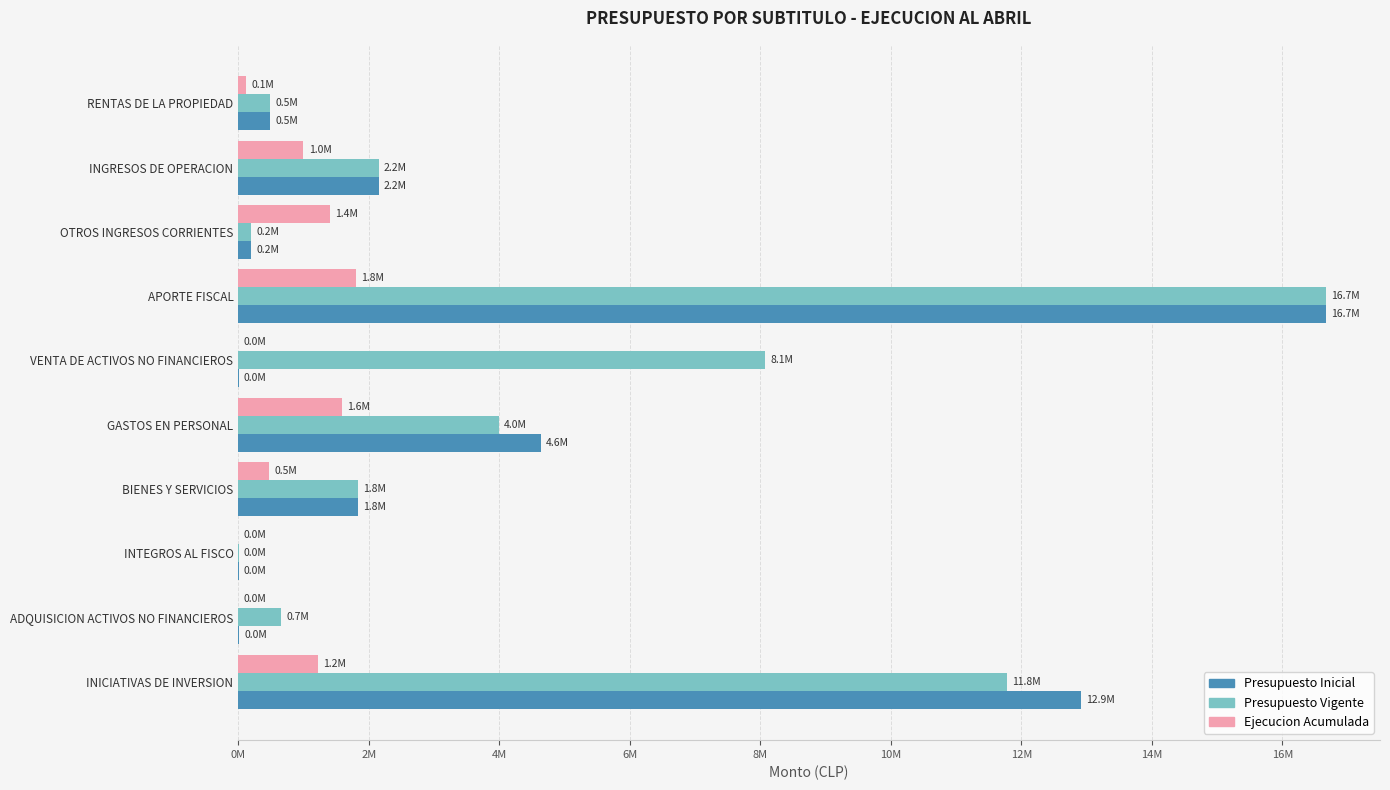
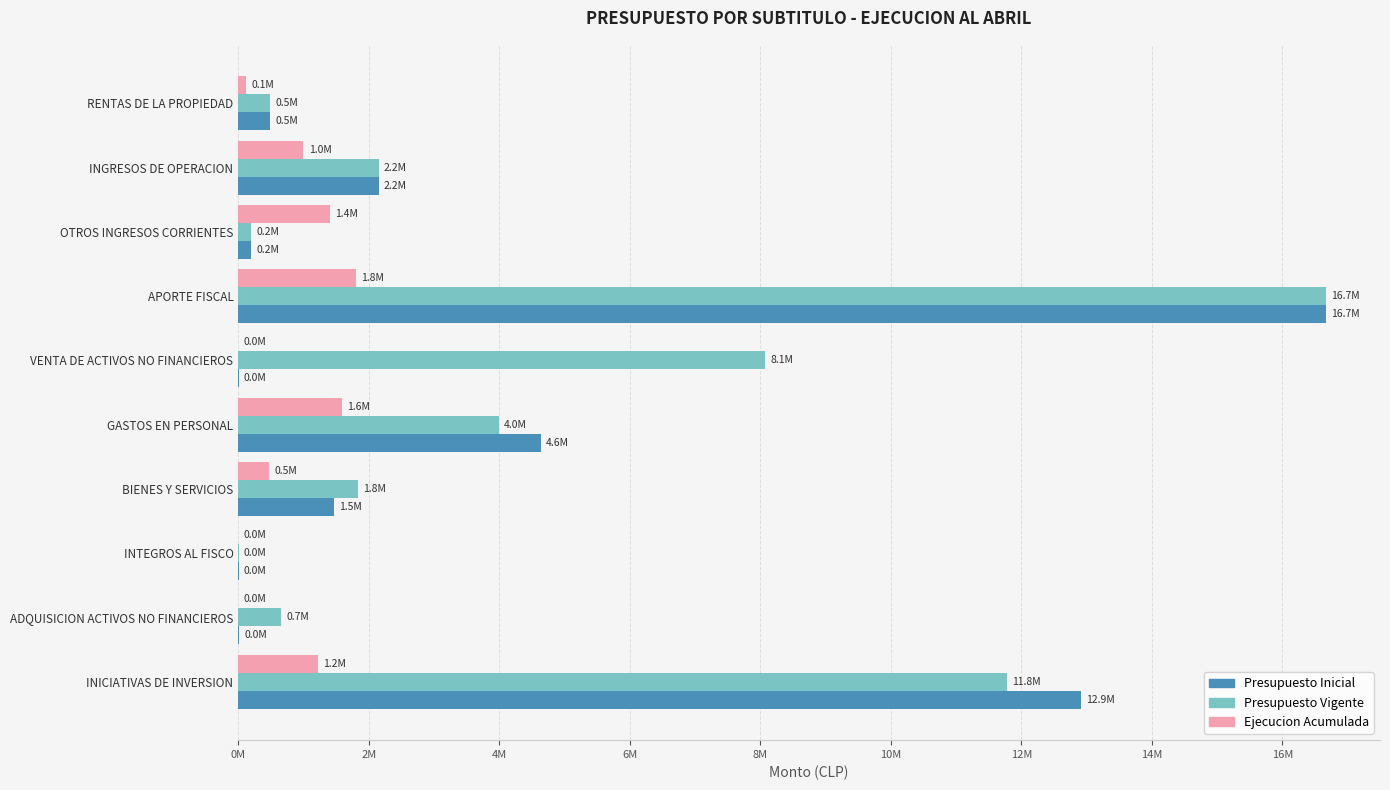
Presupuesto Inicial, BIENES Y SERVICIOS: 1.8M -> 1.5M
